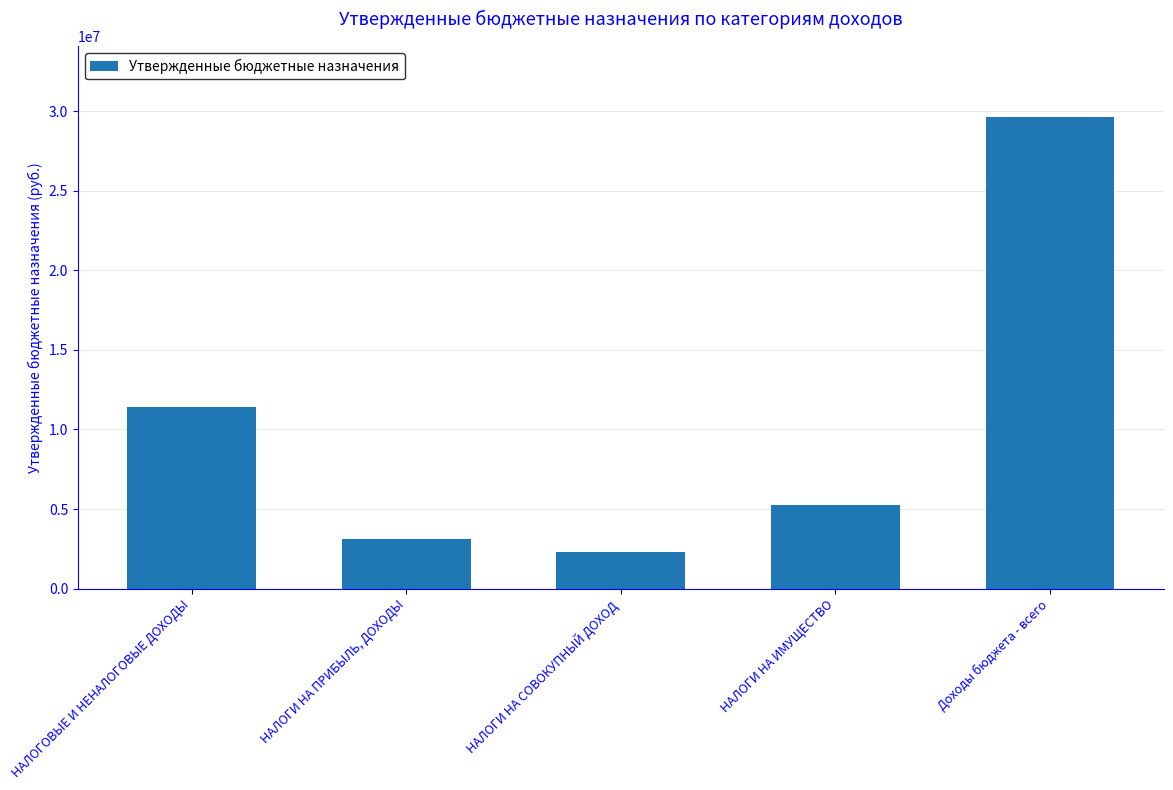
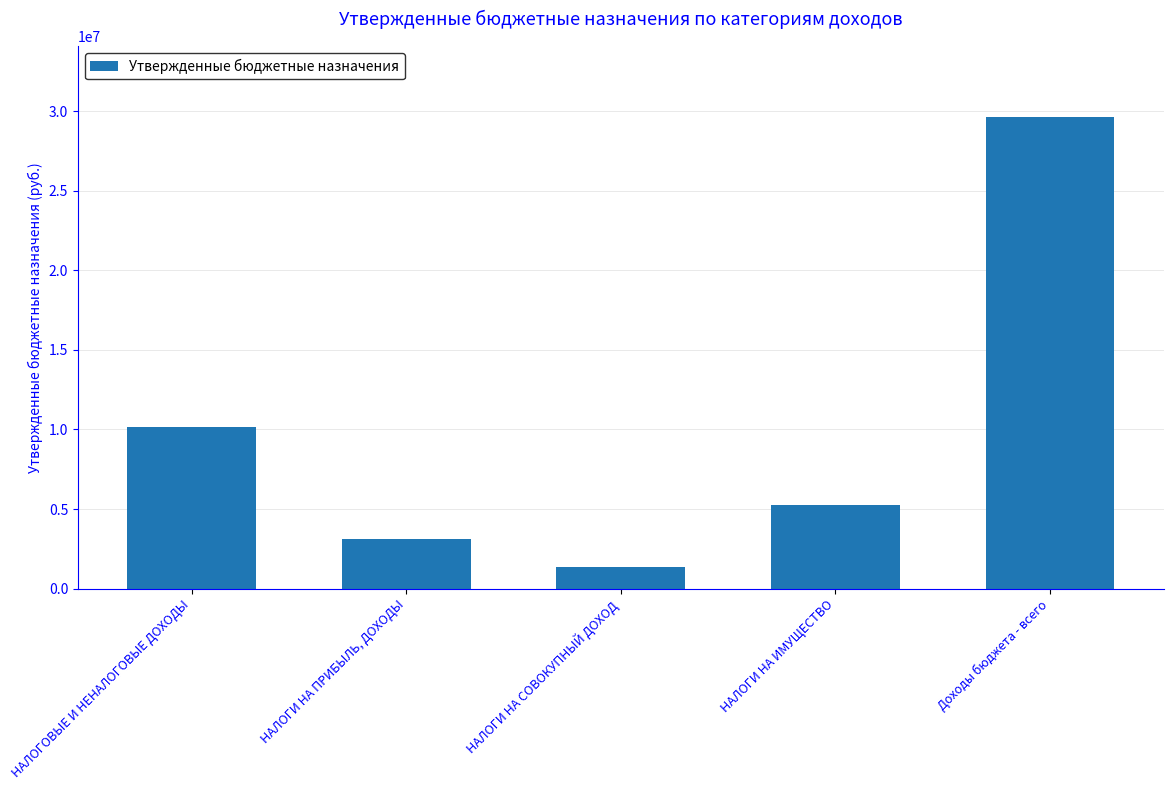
НАЛОГОВЫЕ И НЕНАЛОГОВЫЕ ДОХОДЫ: 11400000 -> 10100000
НАЛОГИ НА СОВОКУПНЫЙ ДОХОД: 2300000 -> 1400000
